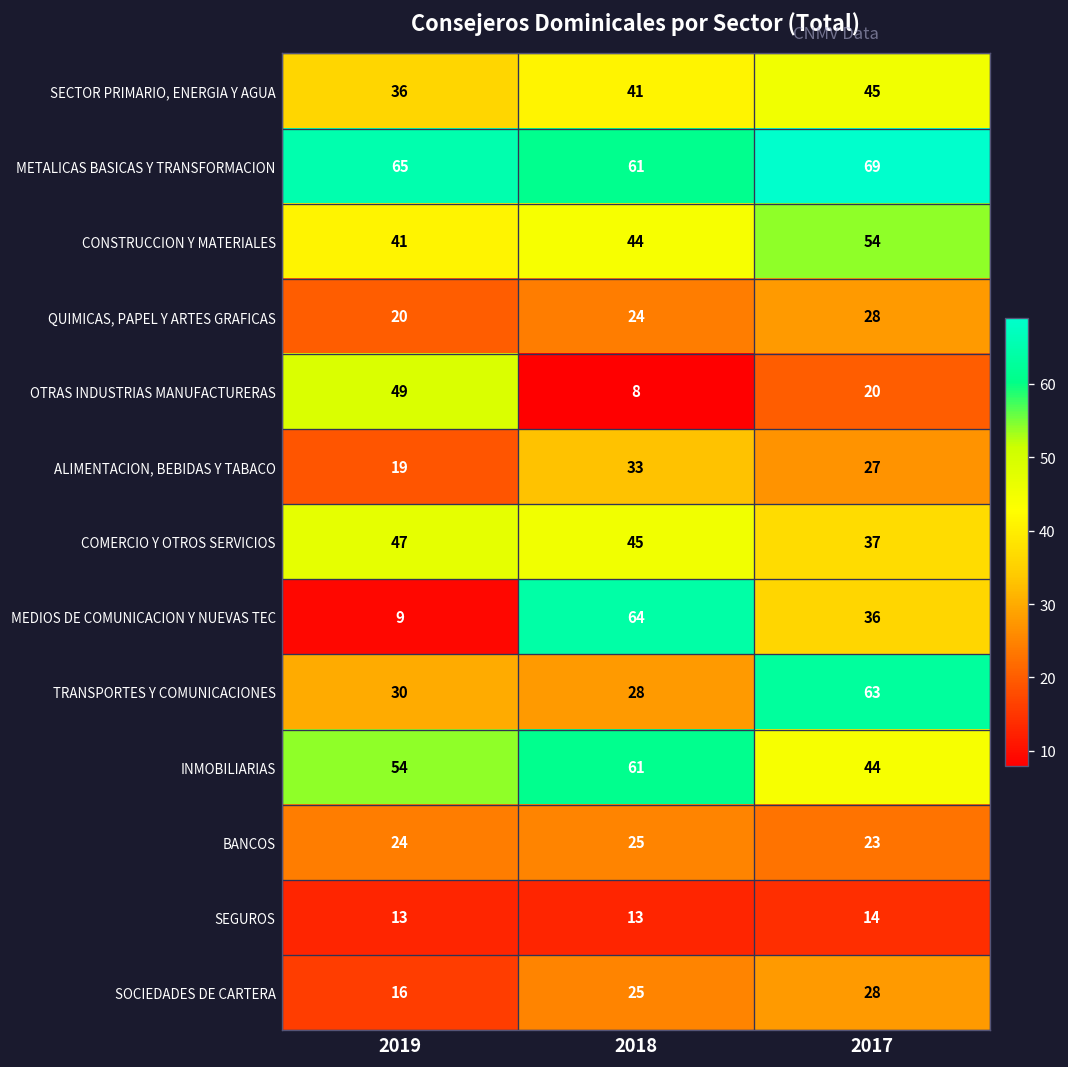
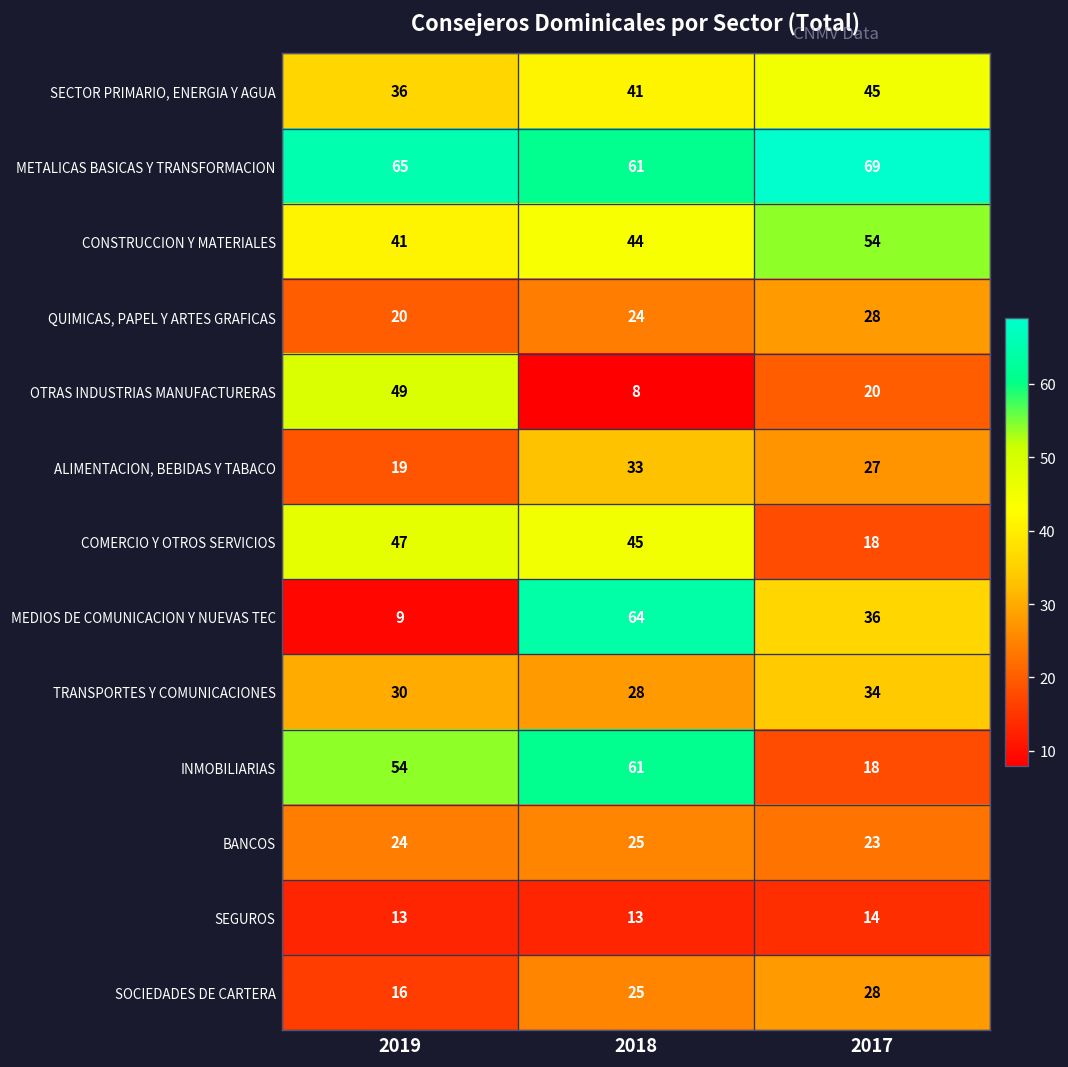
COMERCIO Y OTROS SERVICIOS, 2017: 37 -> 18
TRANSPORTES Y COMUNICACIONES, 2017: 63 -> 34
INMOBILIARIAS, 2017: 44 -> 18
